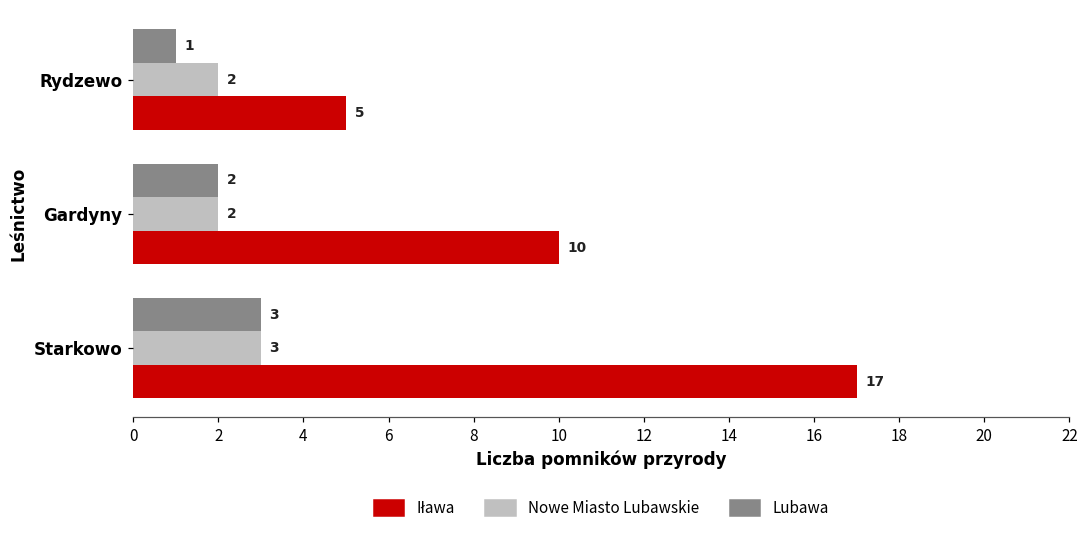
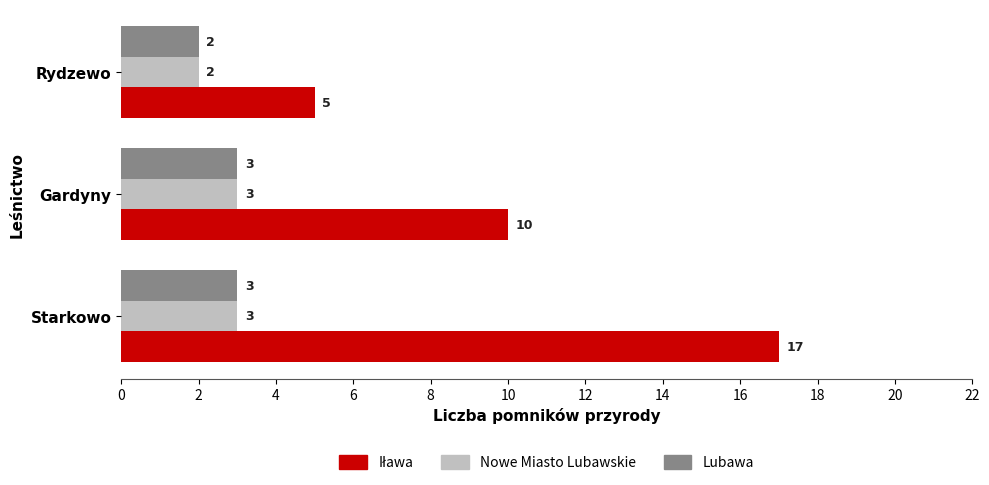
Lubawa, Rydzewo: 1 -> 2
Lubawa, Gardyny: 2 -> 3
Nowe Miasto Lubawskie, Gardyny: 2 -> 3
